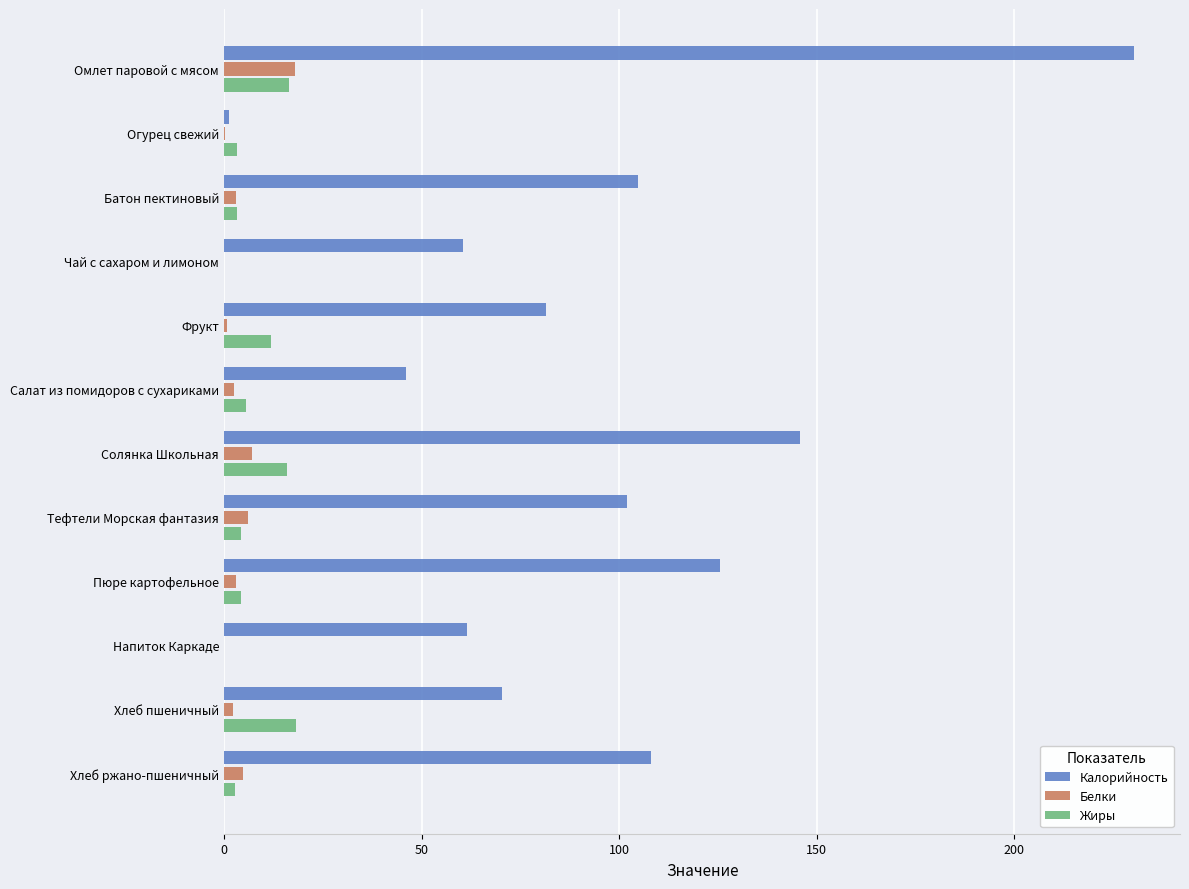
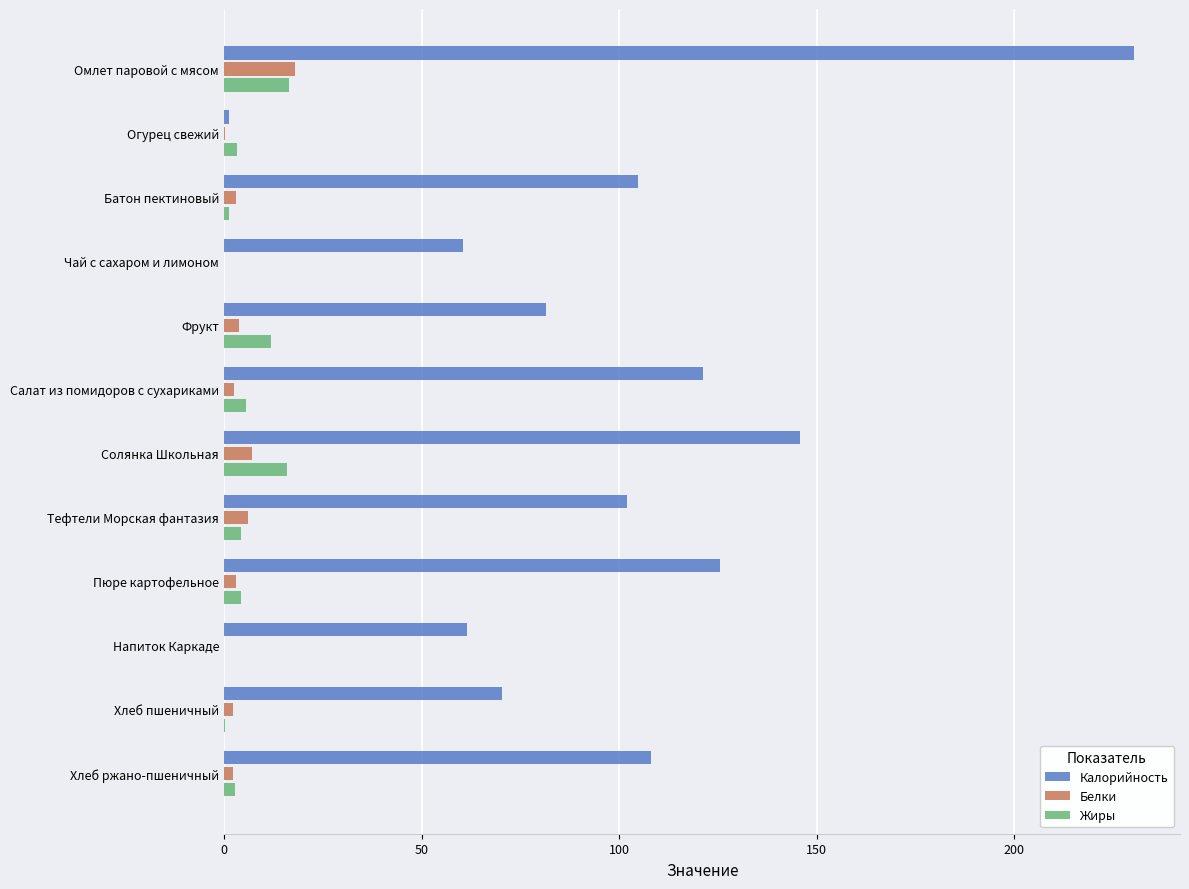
Жиры, Батон пектиновый: 3 -> 1
Белки, Фрукт: 1 -> 4
Калорийность, Салат из помидоров с сухариками: 46 -> 121
Жиры, Хлеб пшеничный: 18 -> 0
Белки, Хлеб ржано-пшеничный: 5 -> 2
